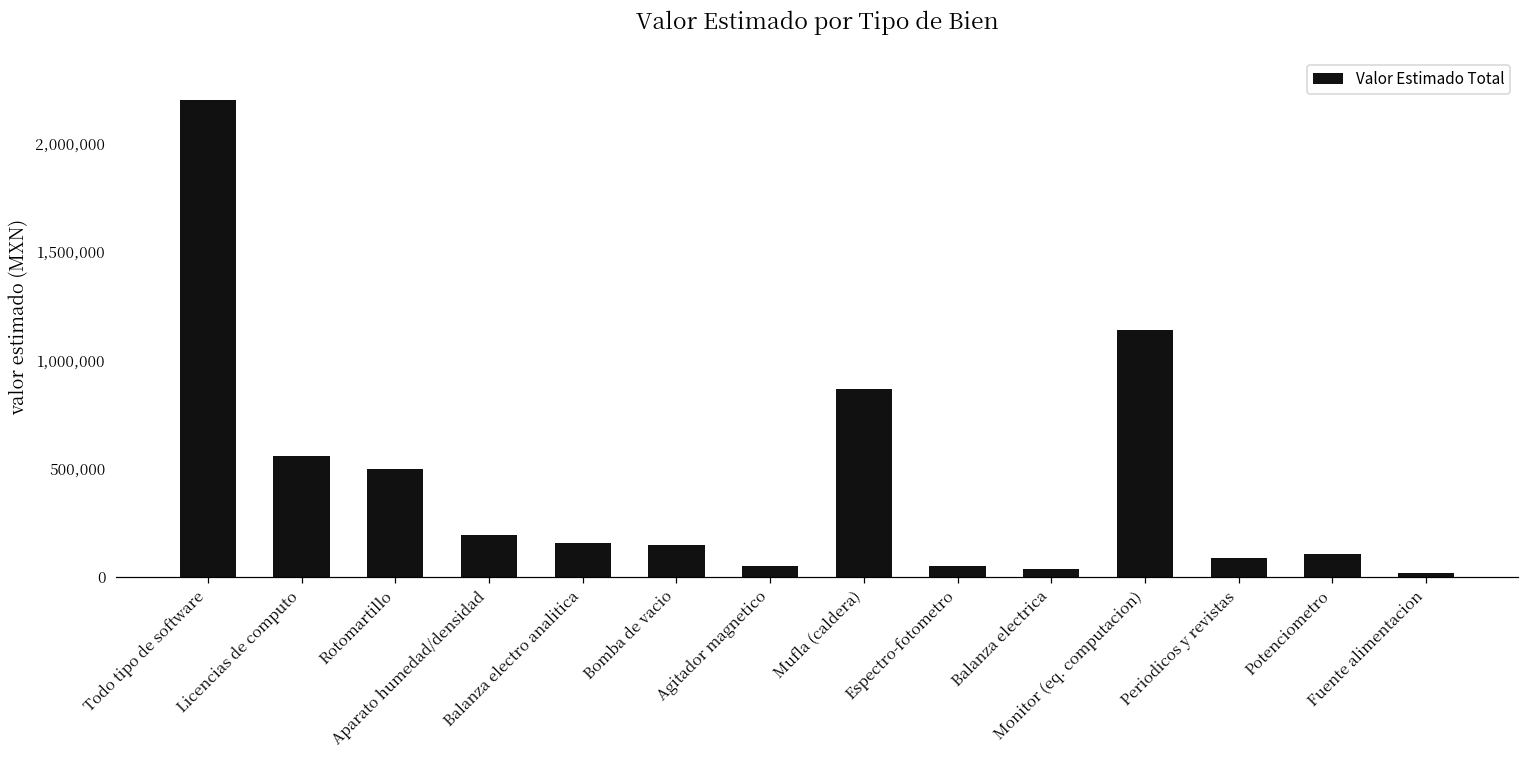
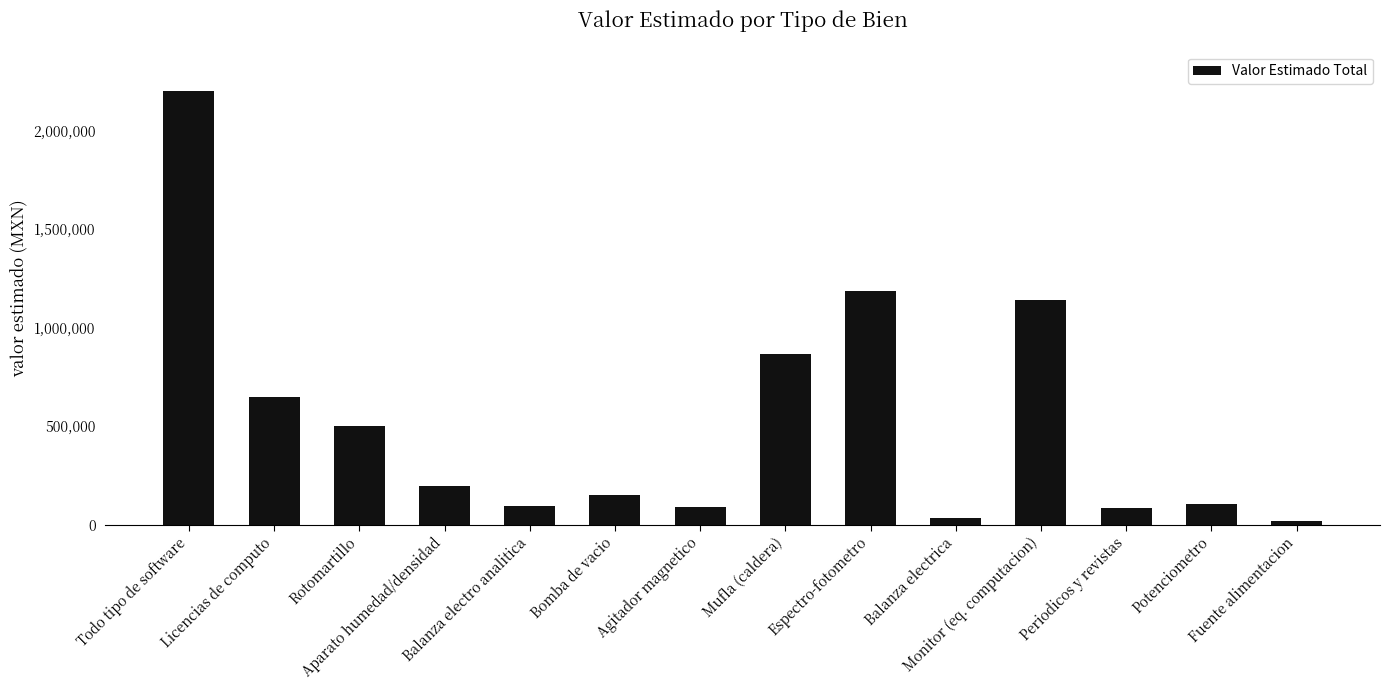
Licencias de computo: 560,000 -> 650,000
Balanza electro analitica: 160,000 -> 90,000
Agitador magnetico: 50,000 -> 90,000
Espectro-fotometro: 50,000 -> 1,180,000
